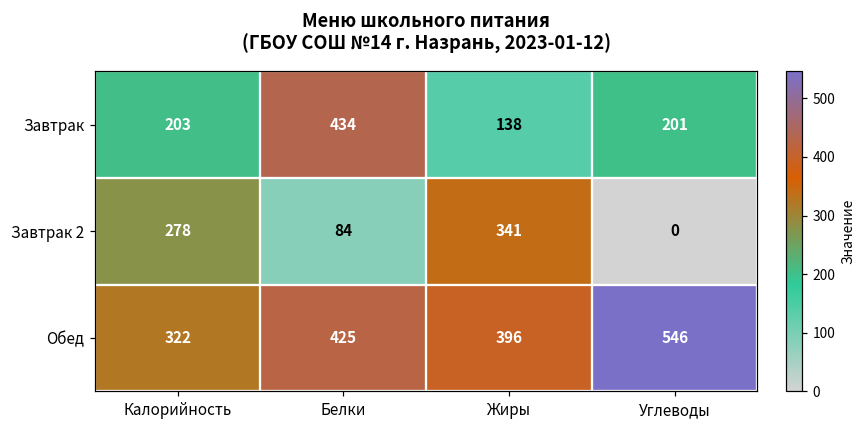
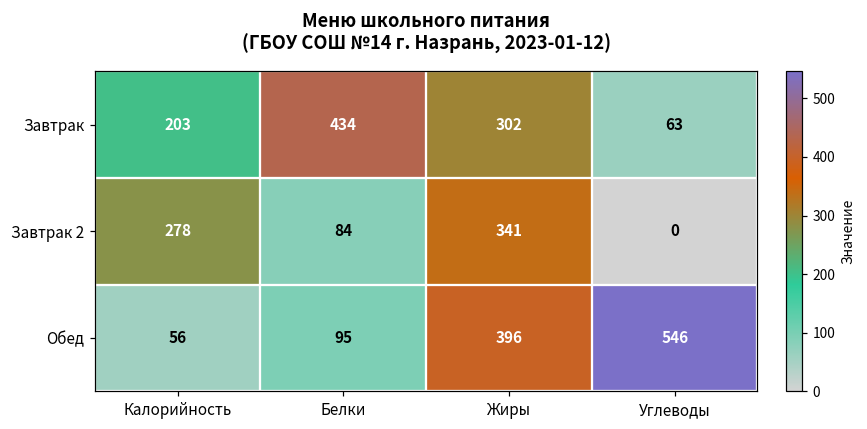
Завтрак, Жиры: 138 -> 302
Завтрак, Углеводы: 201 -> 63
Обед, Калорийность: 322 -> 56
Обед, Белки: 425 -> 95
